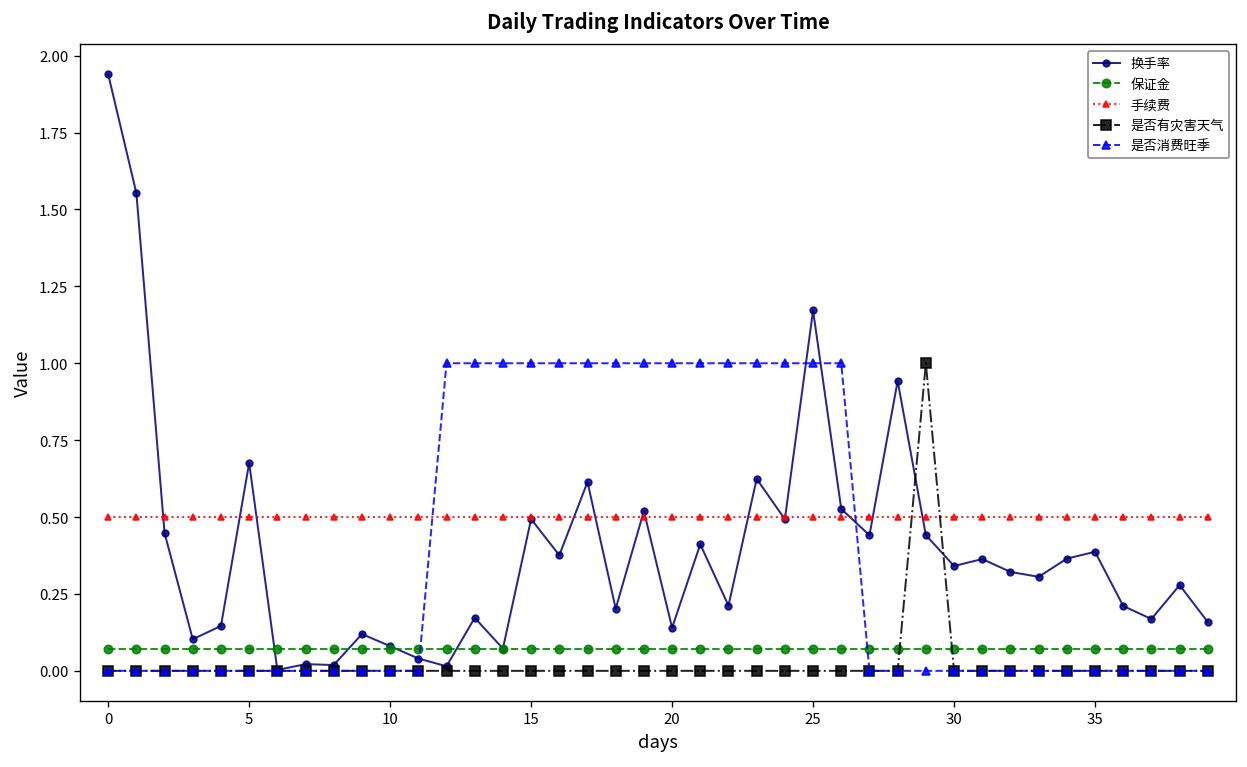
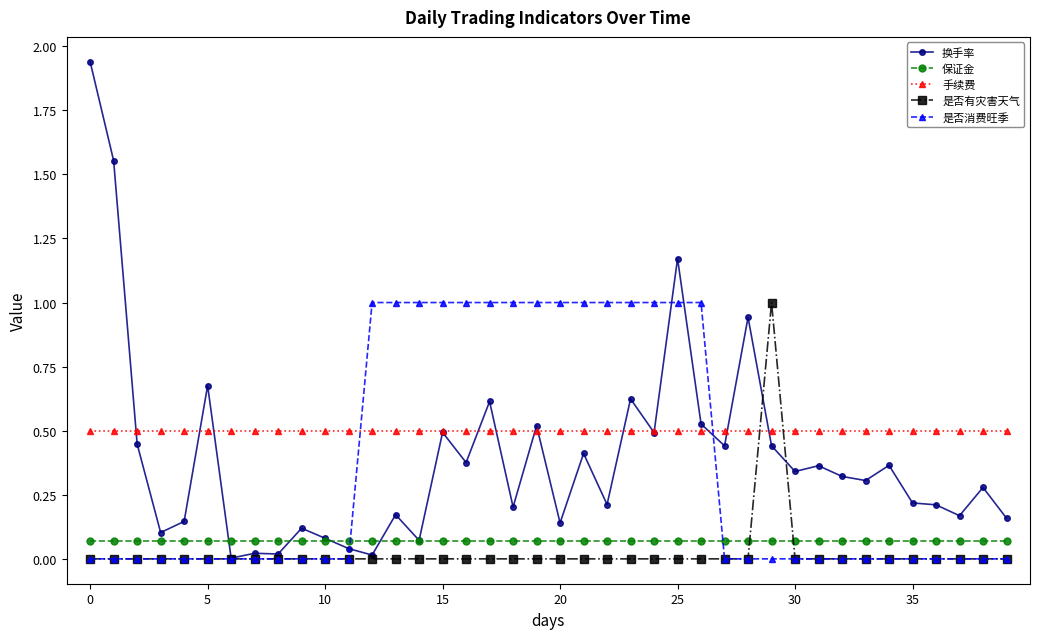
换手率, 35: 0.39 -> 0.22
